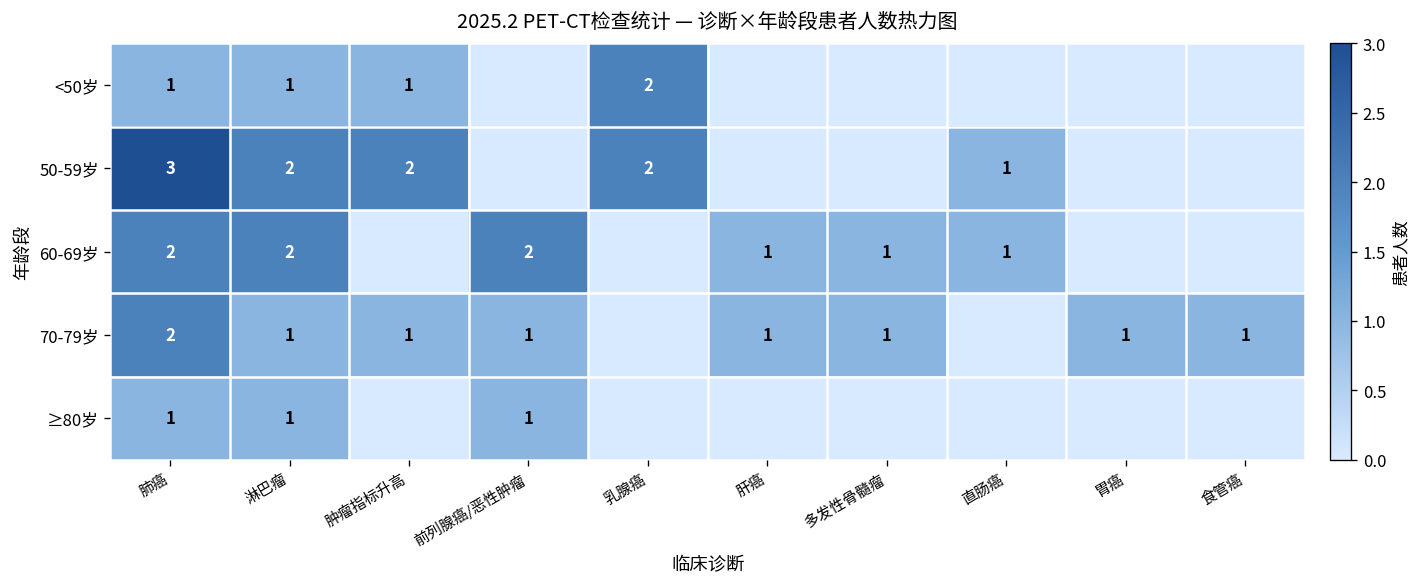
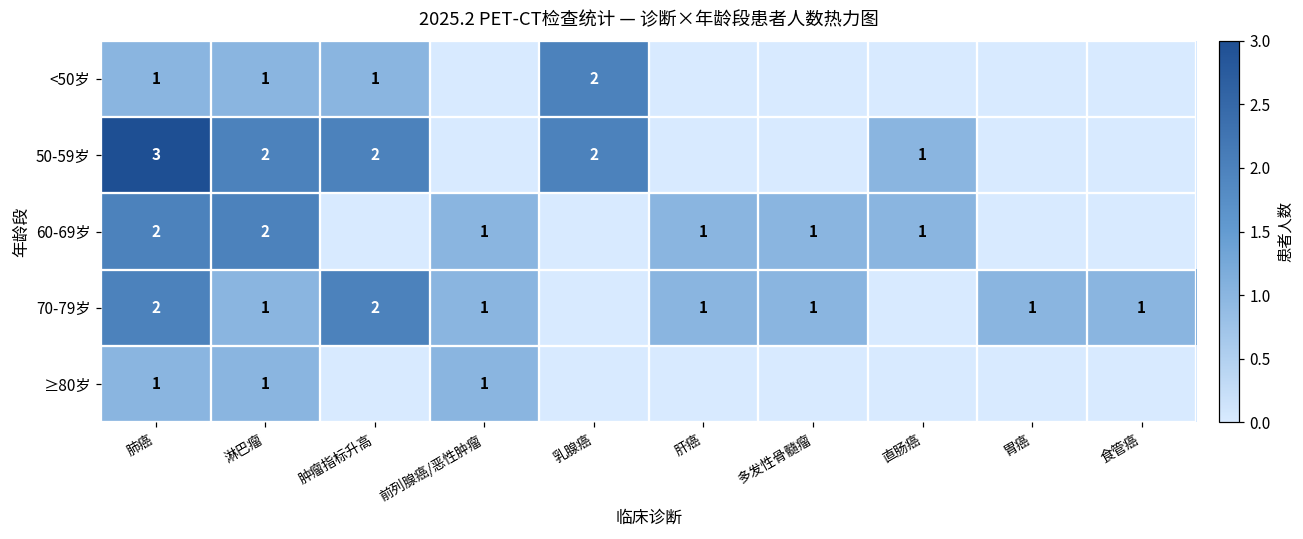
60-69岁, 前列腺癌/恶性肿瘤: 2 -> 1
70-79岁, 肿瘤指标升高: 1 -> 2
